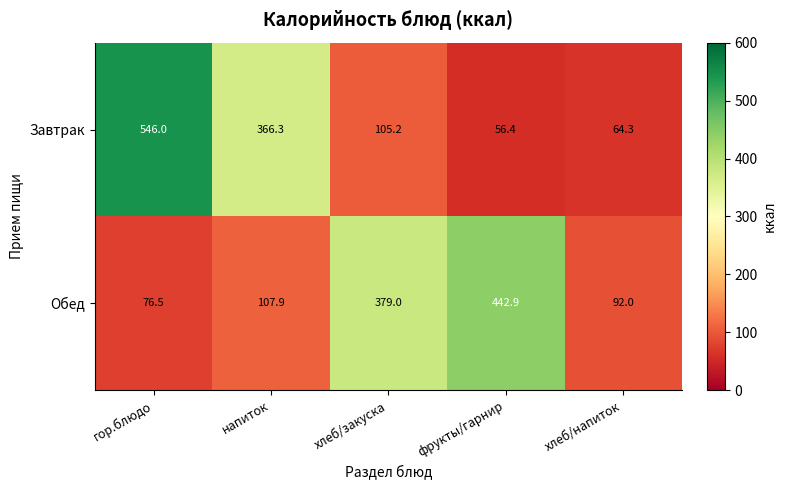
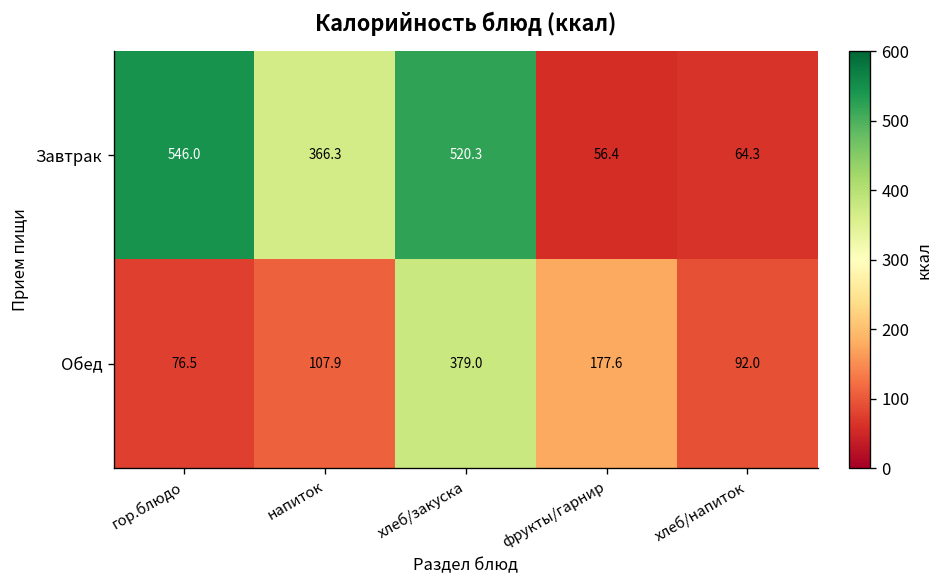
Завтрак, хлеб/закуска: 105.2 -> 520.3
Обед, фрукты/гарнир: 442.9 -> 177.6
